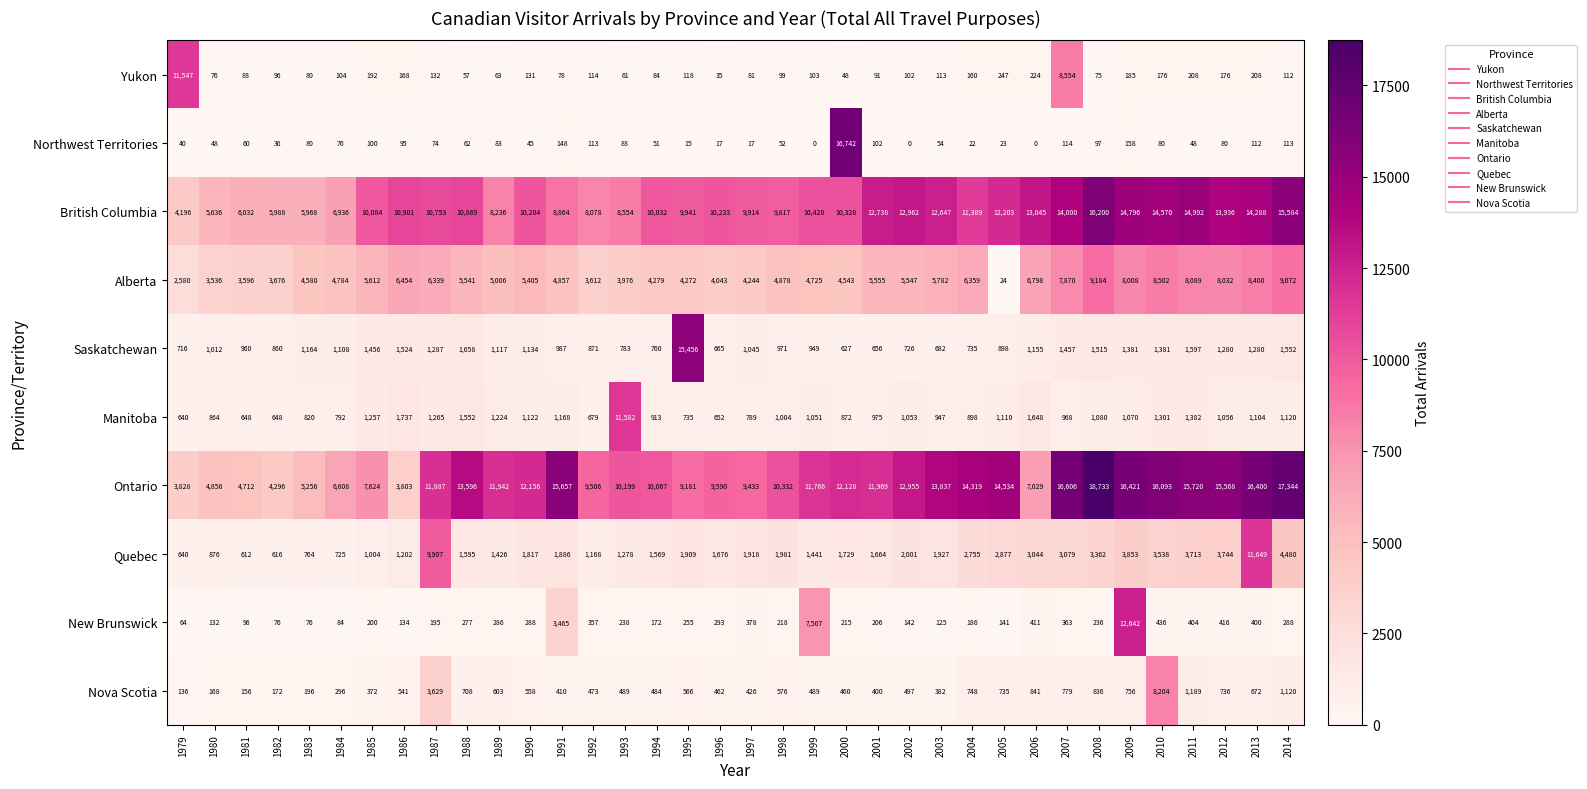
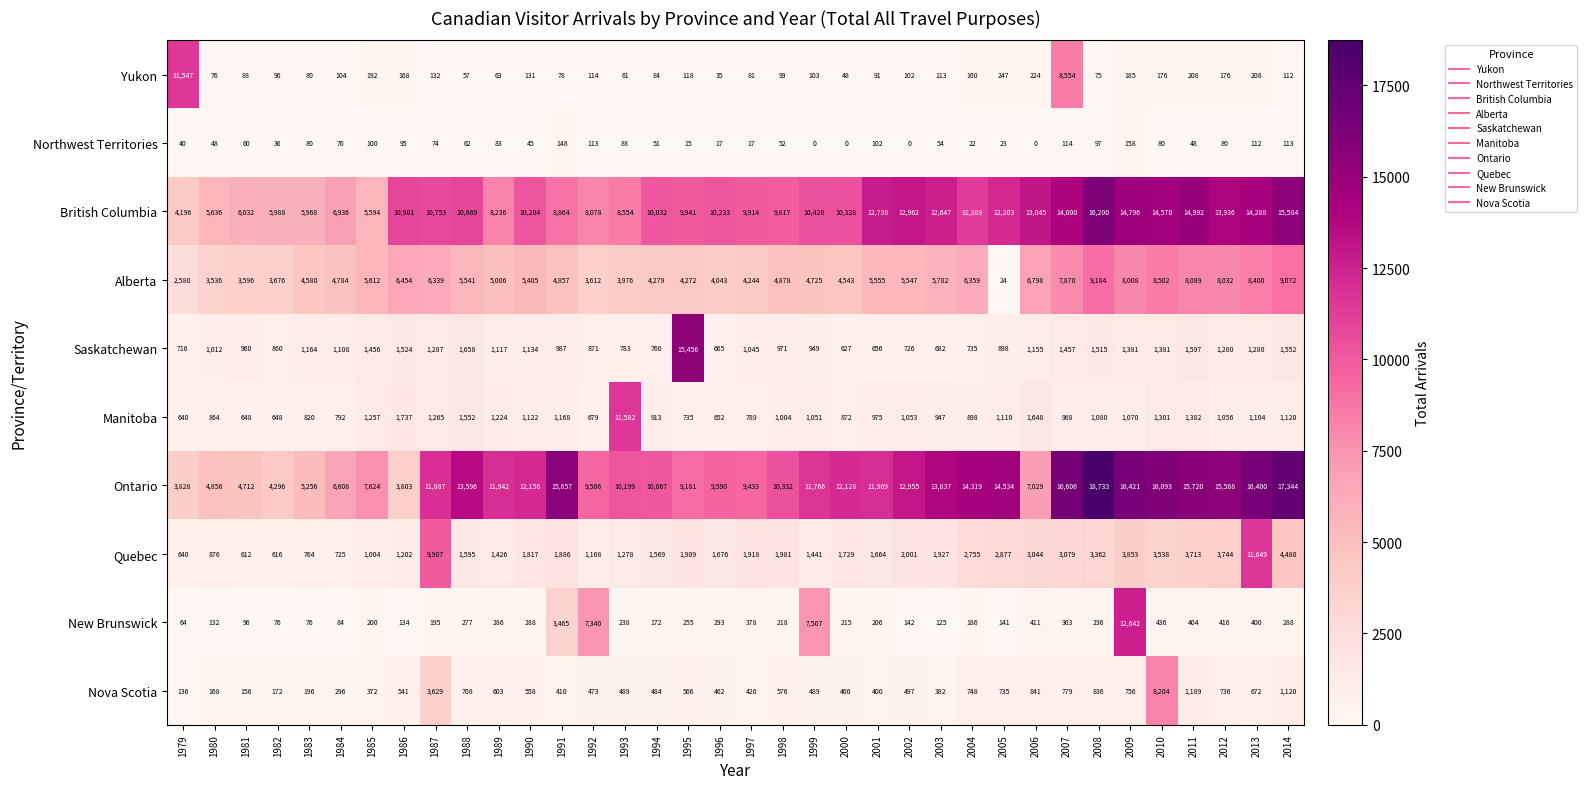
Northwest Territories, 2000: 16,742 -> 0
British Columbia, 1985: 10,084 -> 5,594
New Brunswick, 1992: 357 -> 7,340
